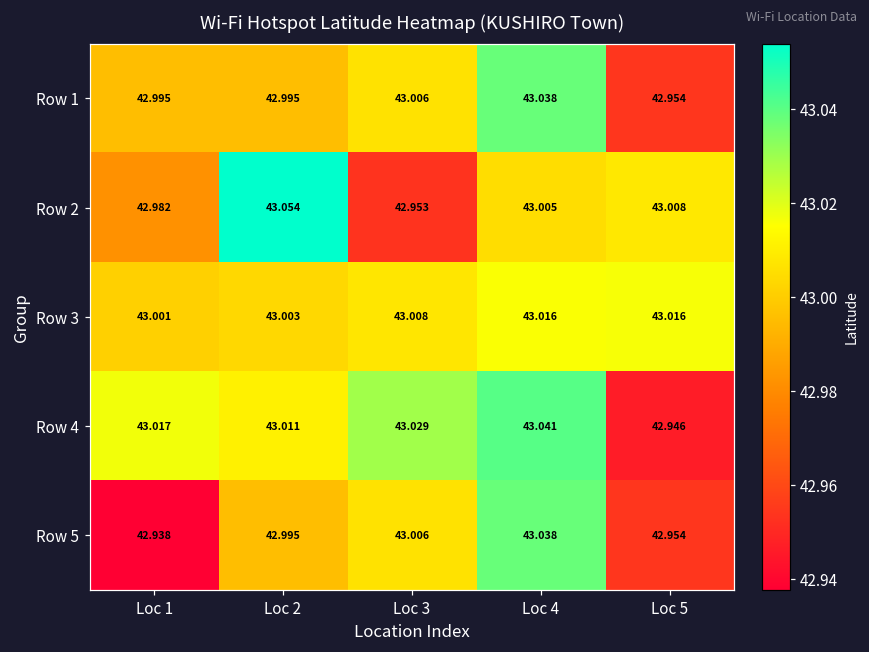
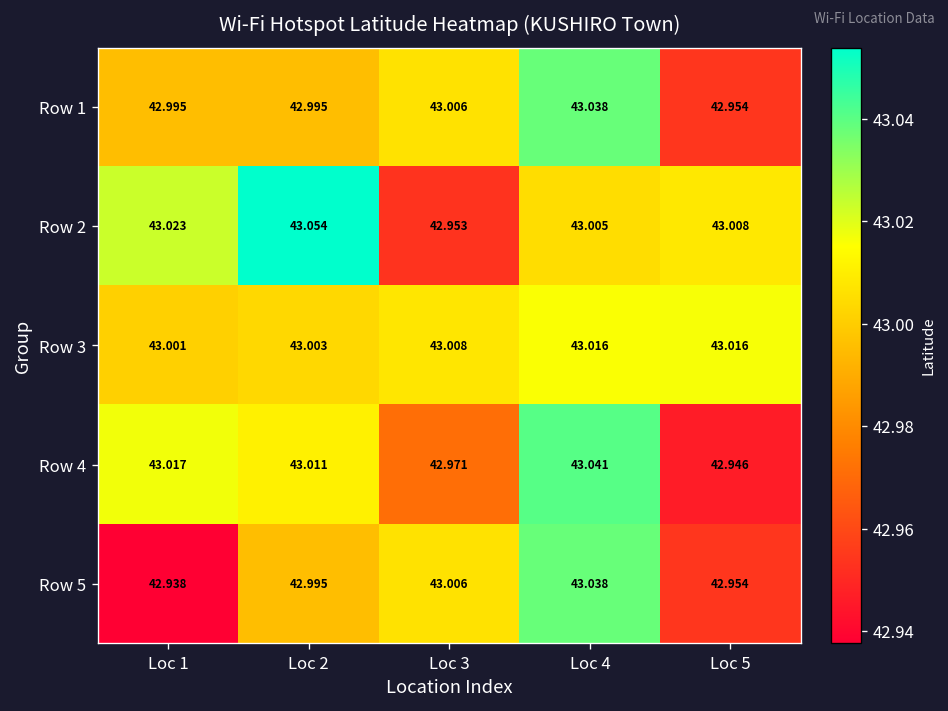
Row 2, Loc 1: 42.982 -> 43.023
Row 4, Loc 3: 43.029 -> 42.971
